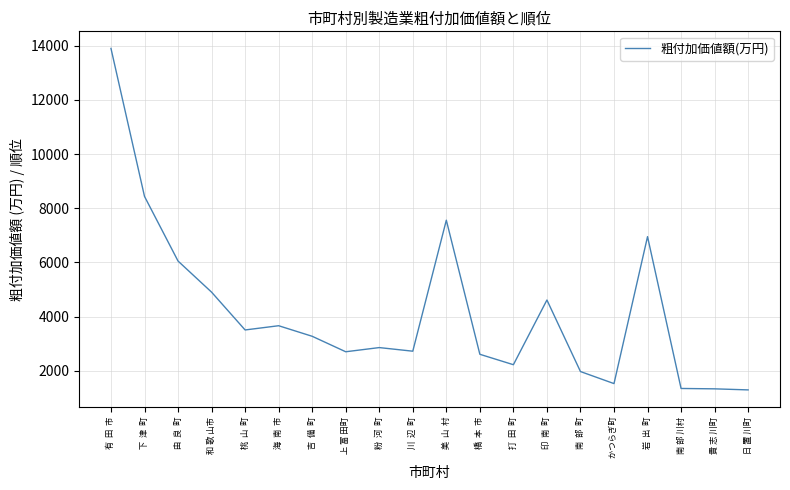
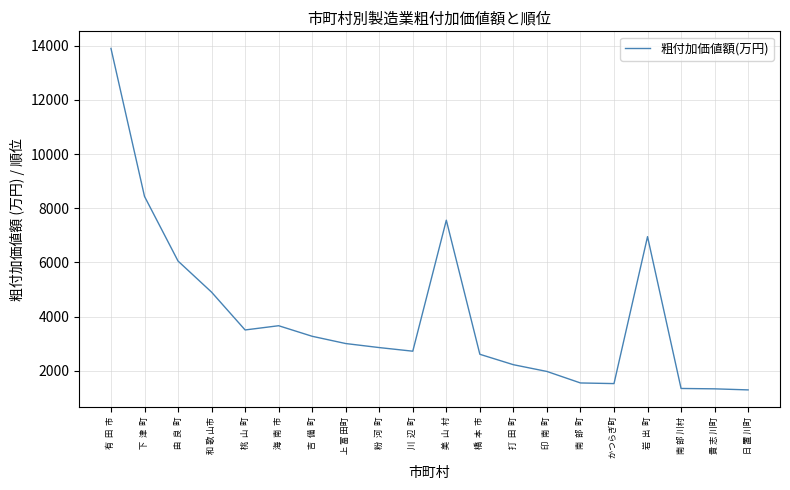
上 富 田町: 2700 -> 3000
印 南 町: 4600 -> 2000
南 部 町: 2000 -> 1600
